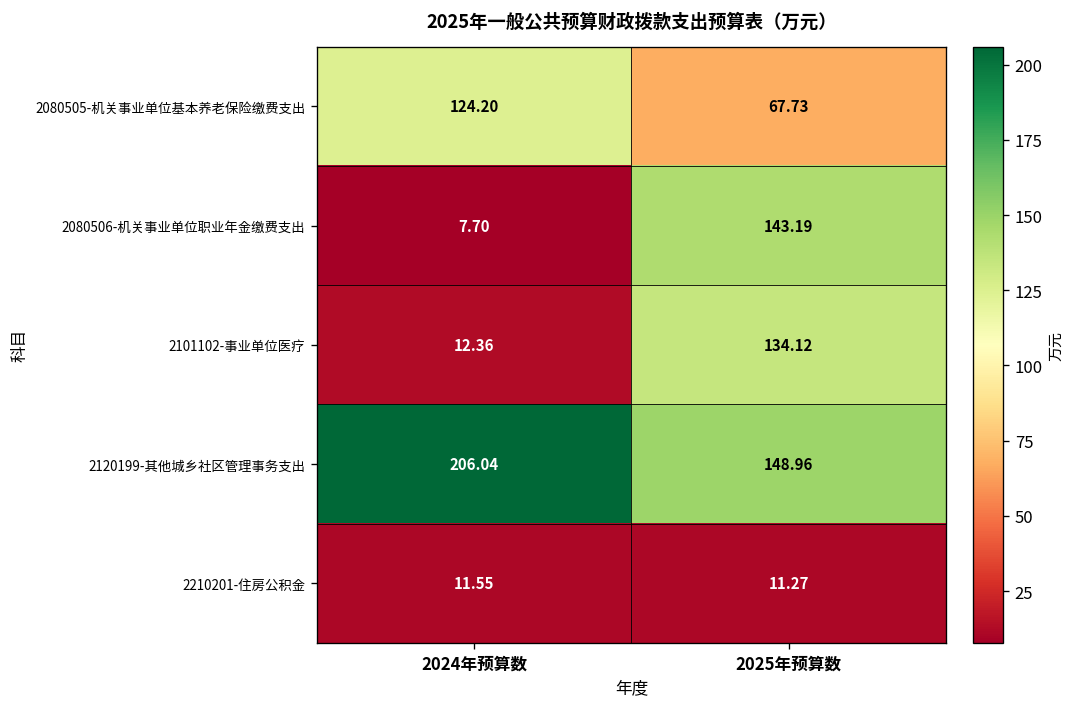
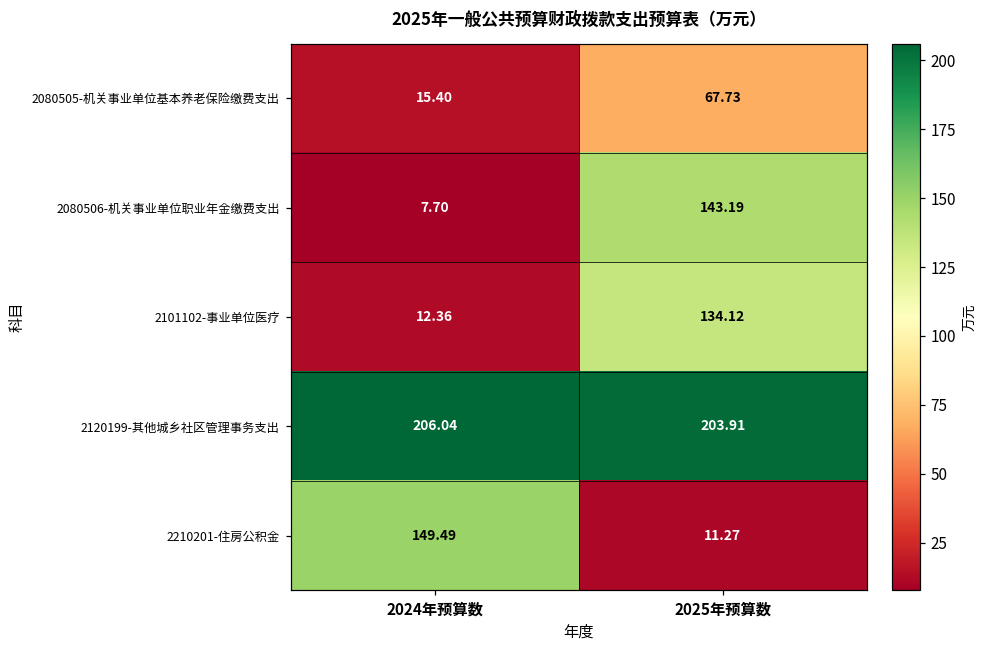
2080505-机关事业单位基本养老保险缴费支出, 2024年预算数: 124.20 -> 15.40
2120199-其他城乡社区管理事务支出, 2025年预算数: 148.96 -> 203.91
2210201-住房公积金, 2024年预算数: 11.55 -> 149.49
